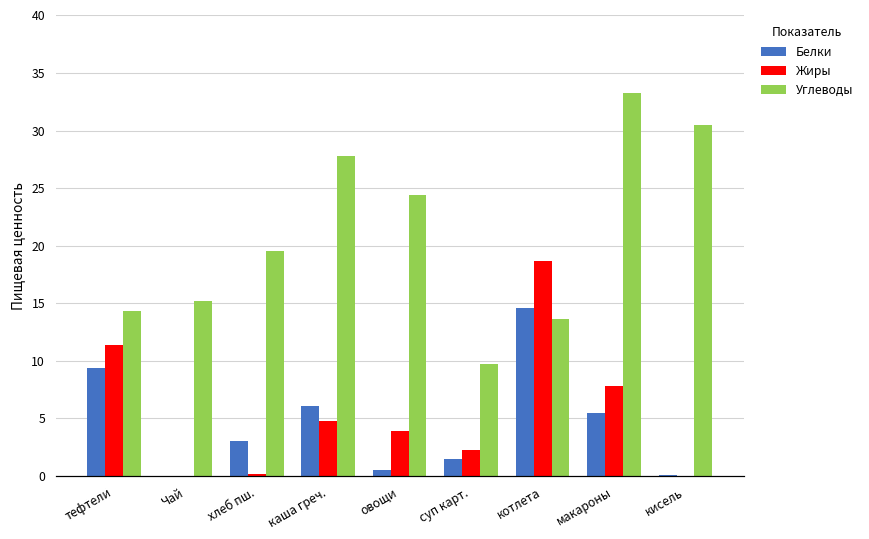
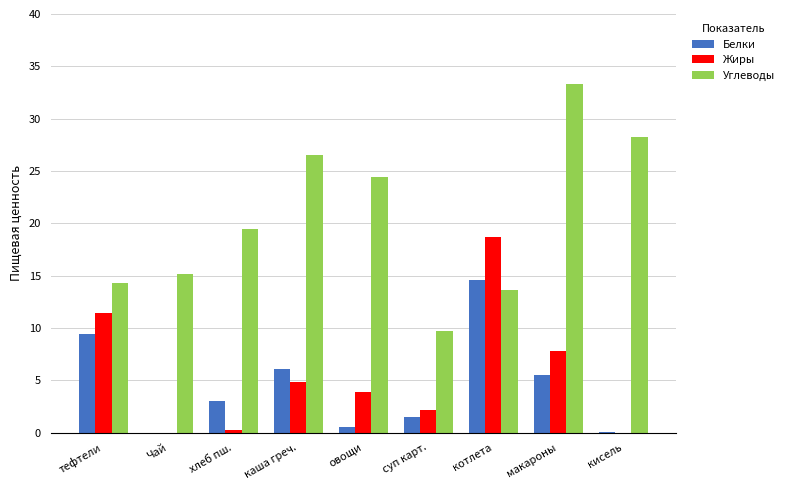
Углеводы, каша греч.: 27.8 -> 26.5
Углеводы, кисель: 30.5 -> 28.2
